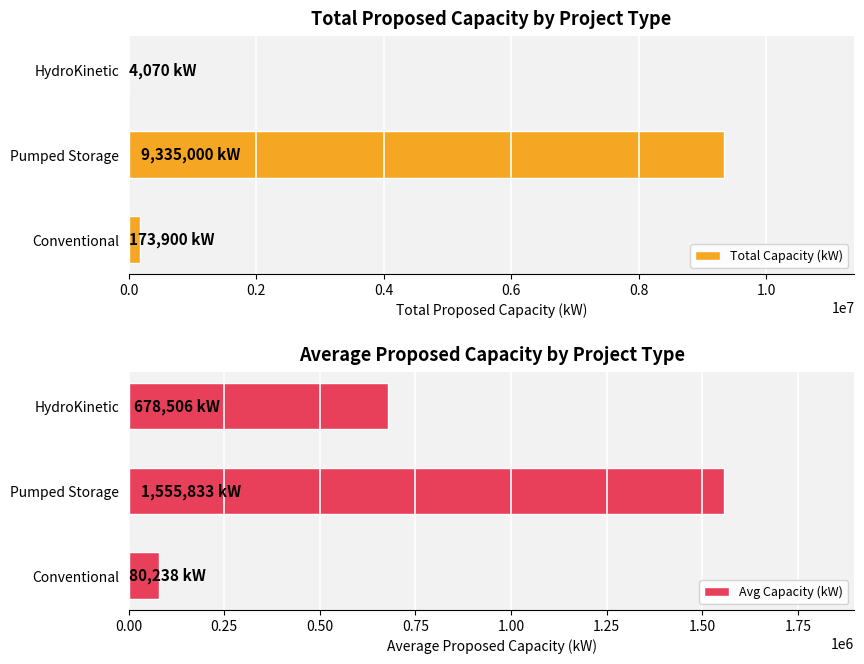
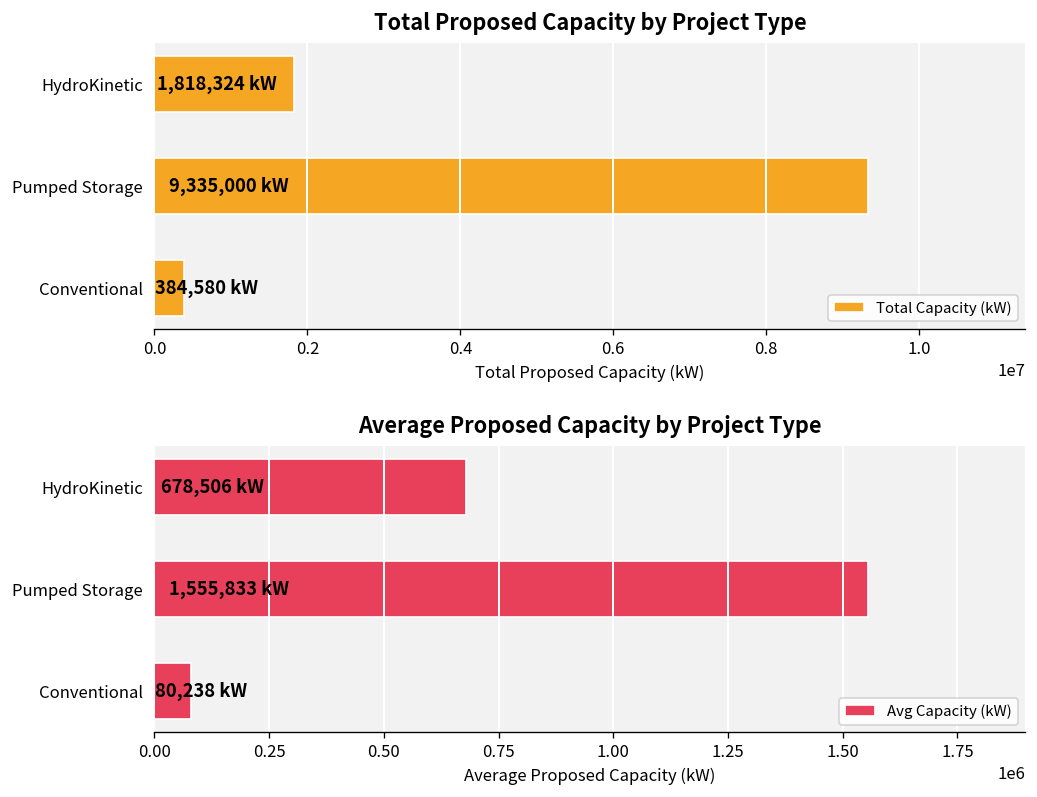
Total Proposed Capacity by Project Type, HydroKinetic: 4,070 -> 1,818,324
Total Proposed Capacity by Project Type, Conventional: 173,900 -> 384,580
